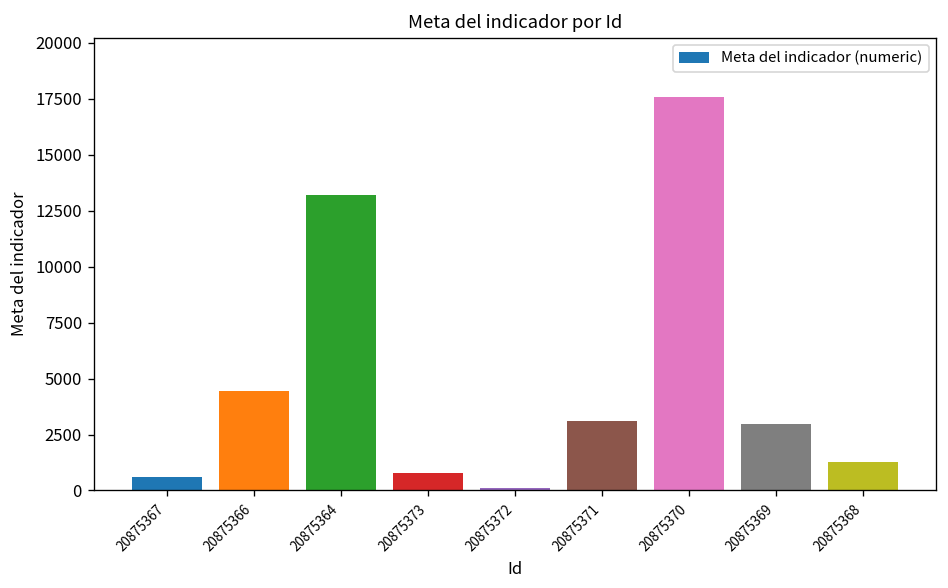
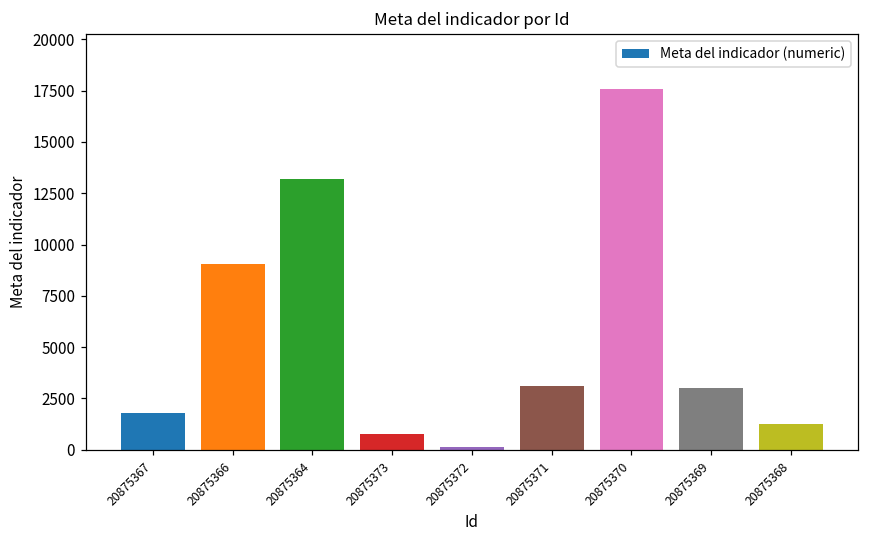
20875367: 600 -> 1800
20875366: 4400 -> 9000
